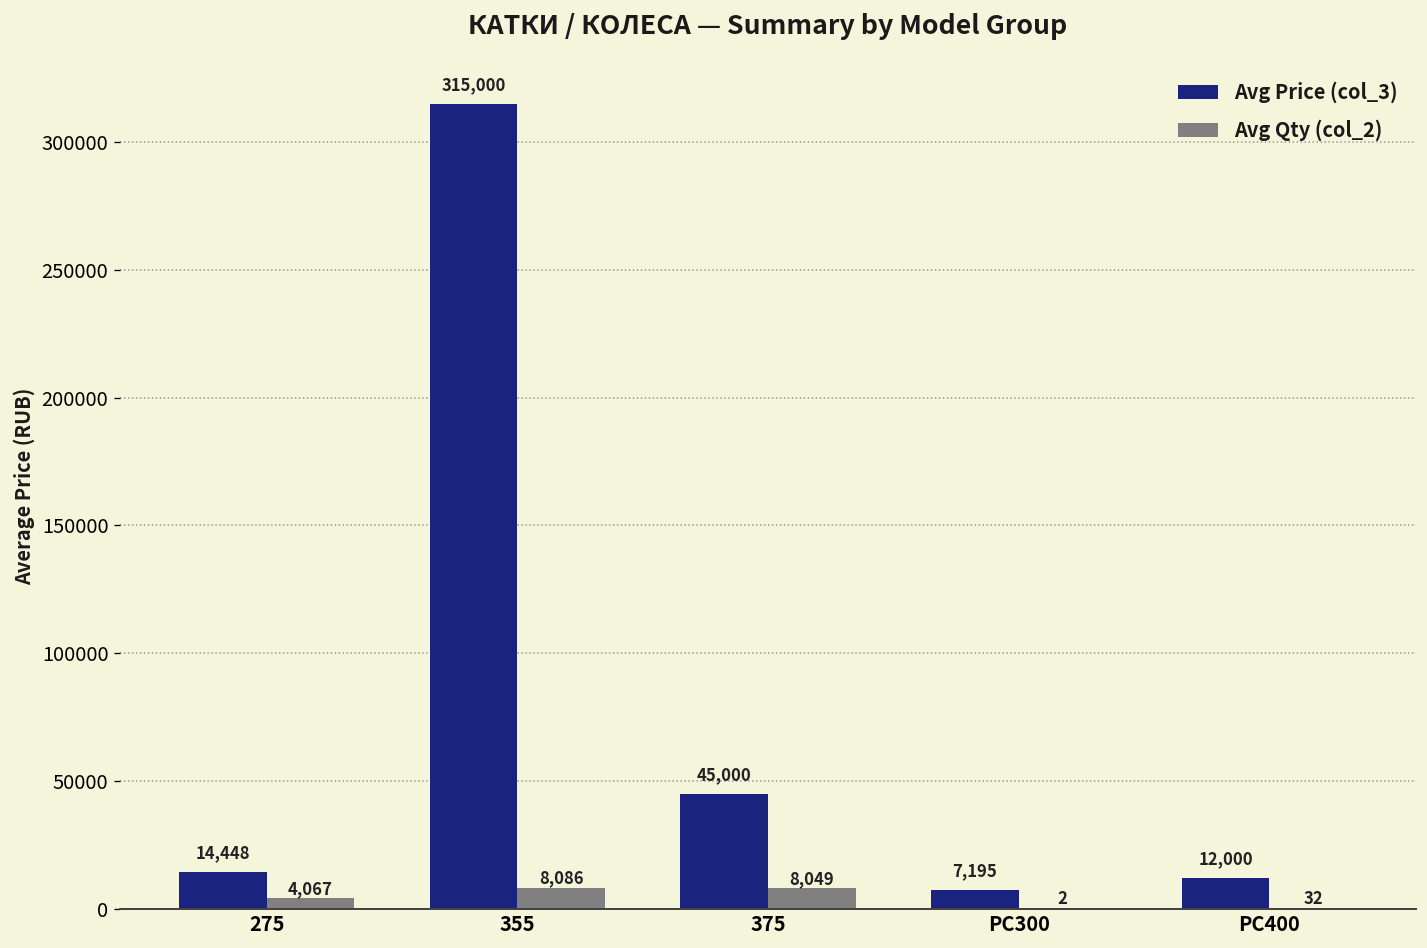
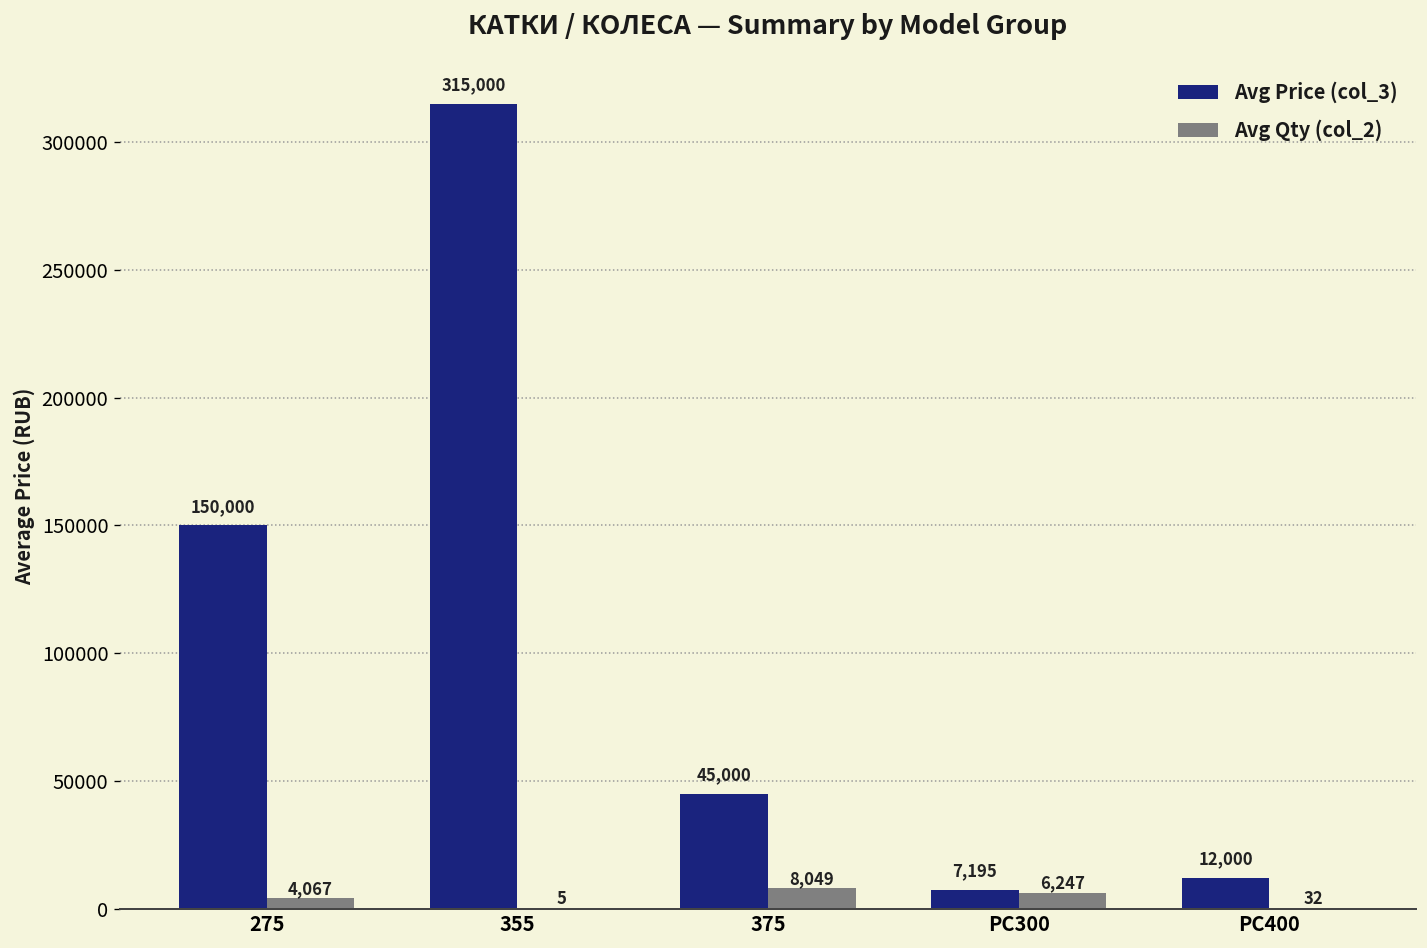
Avg Price (col_3), 275: 14,448 -> 150,000
Avg Qty (col_2), 355: 8,086 -> 5
Avg Qty (col_2), PC300: 2 -> 6,247
